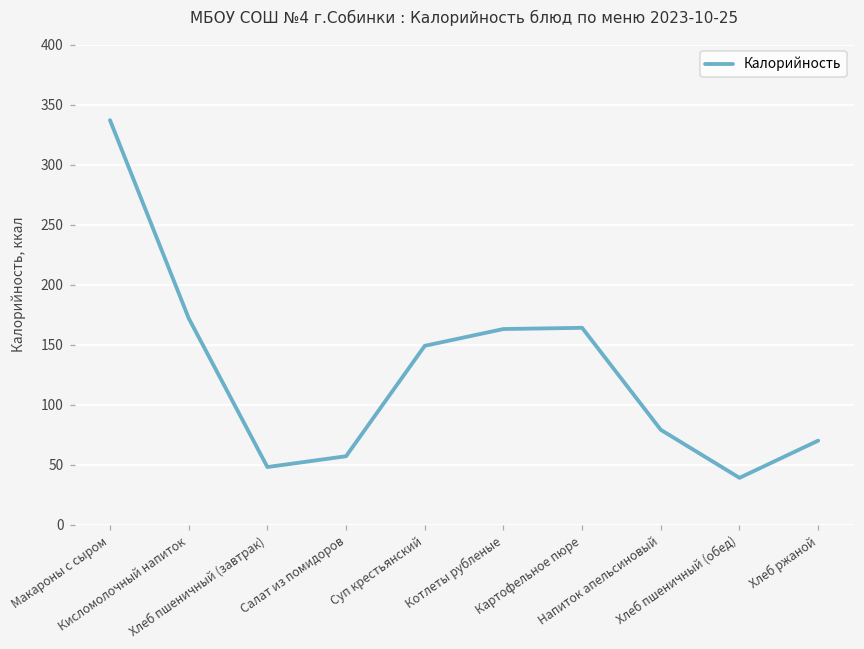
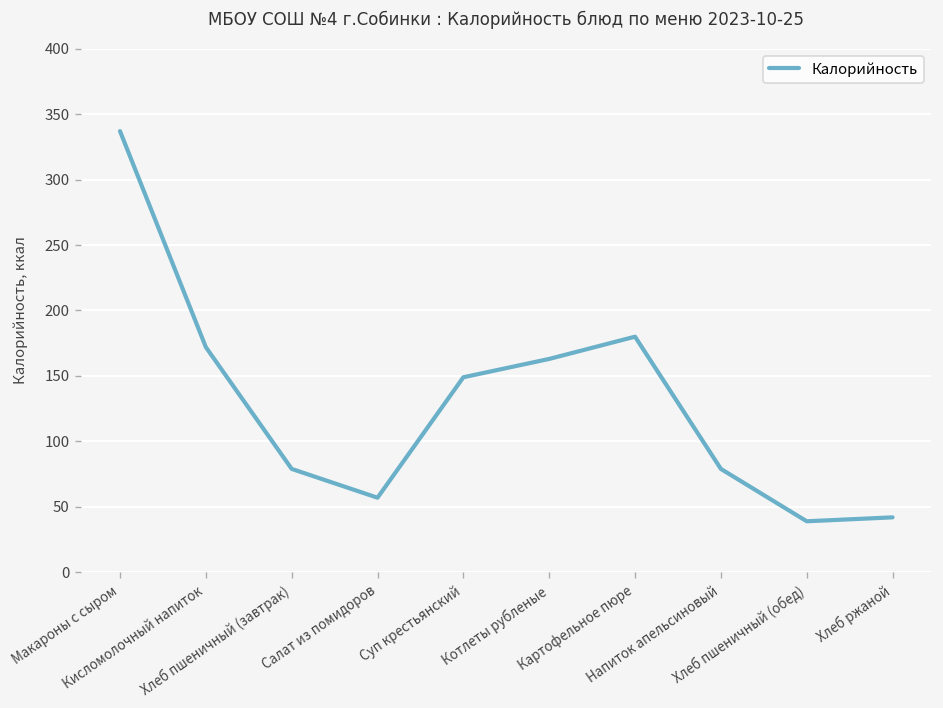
Хлеб пшеничный (завтрак): 48 -> 79
Картофельное пюре: 164 -> 180
Хлеб ржаной: 70 -> 42
